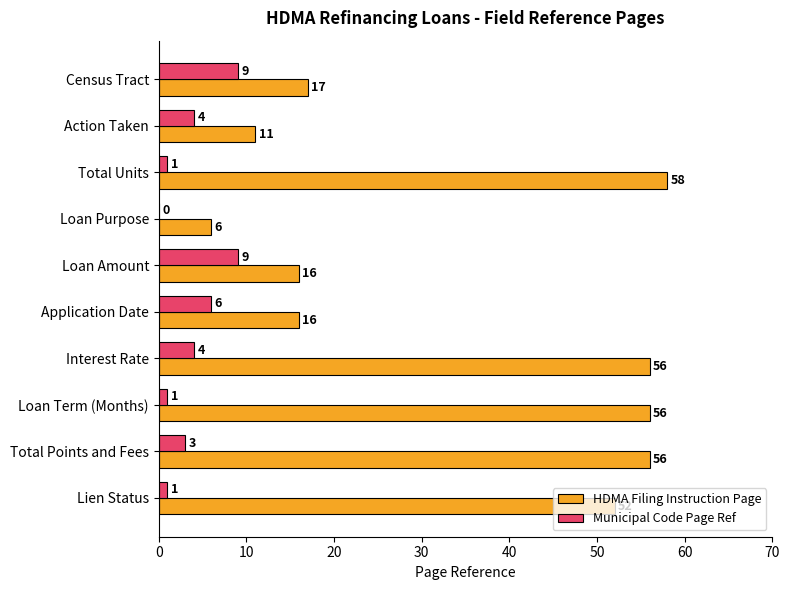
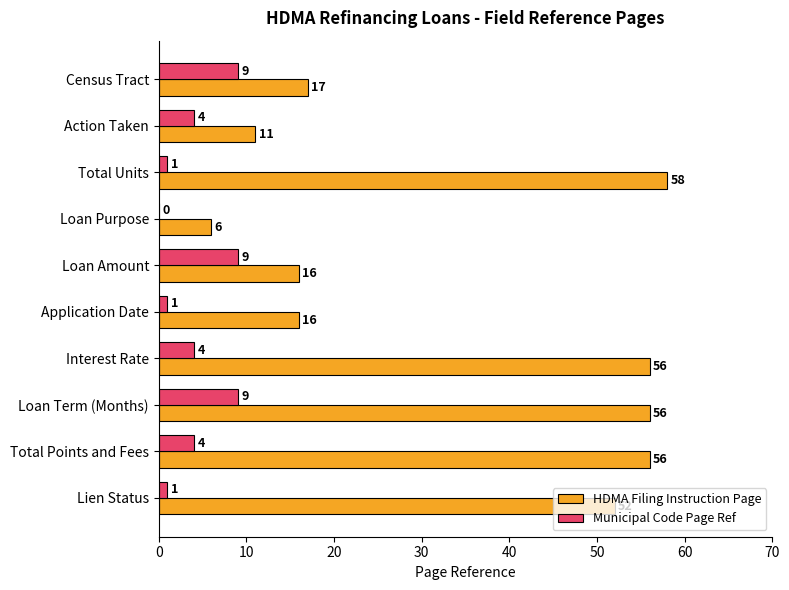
Municipal Code Page Ref, Application Date: 6 -> 1
Municipal Code Page Ref, Loan Term (Months): 1 -> 9
Municipal Code Page Ref, Total Points and Fees: 3 -> 4
